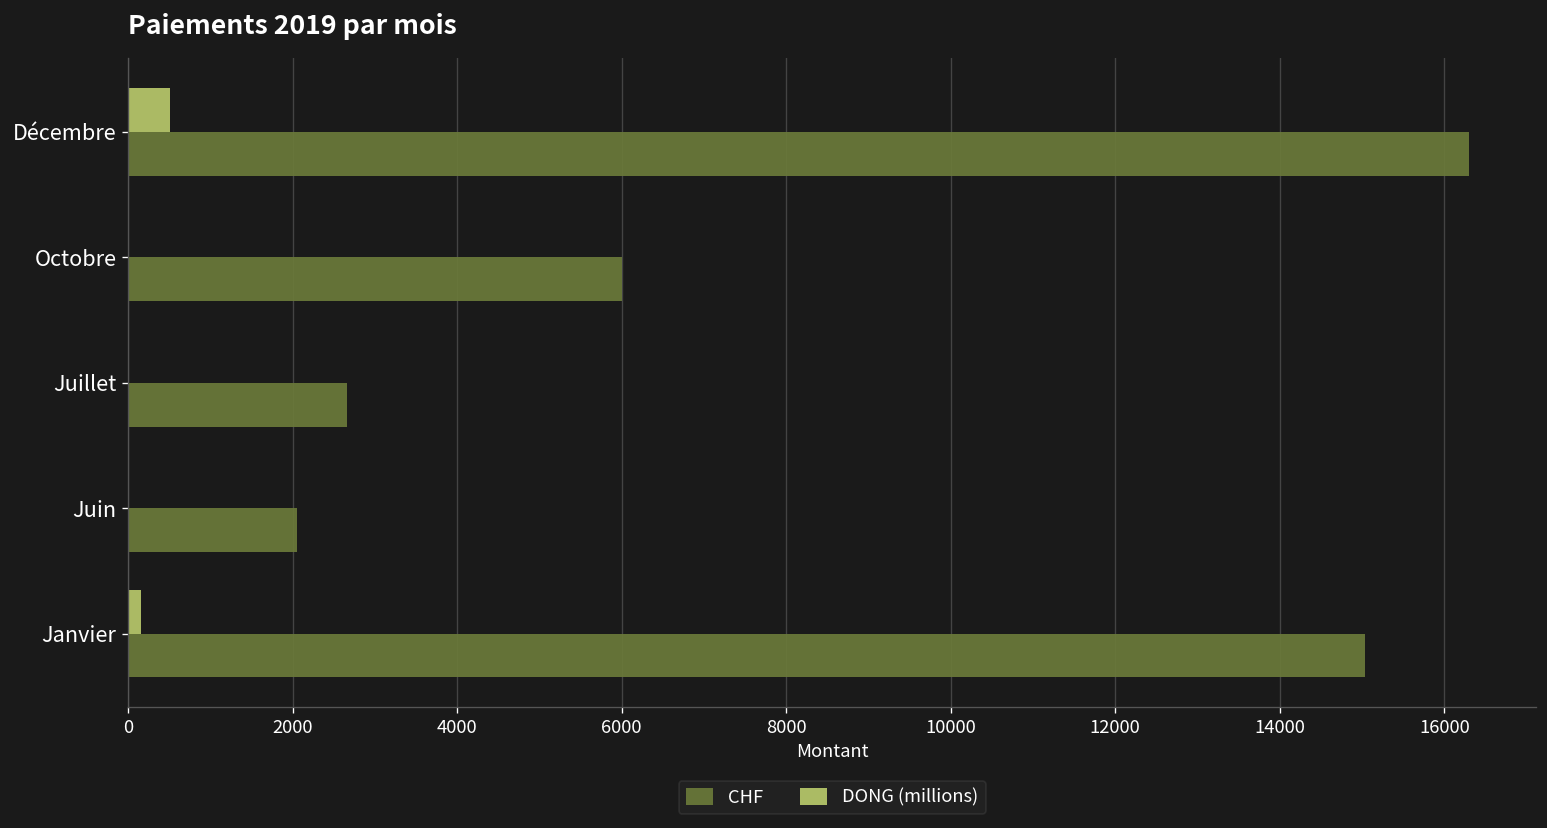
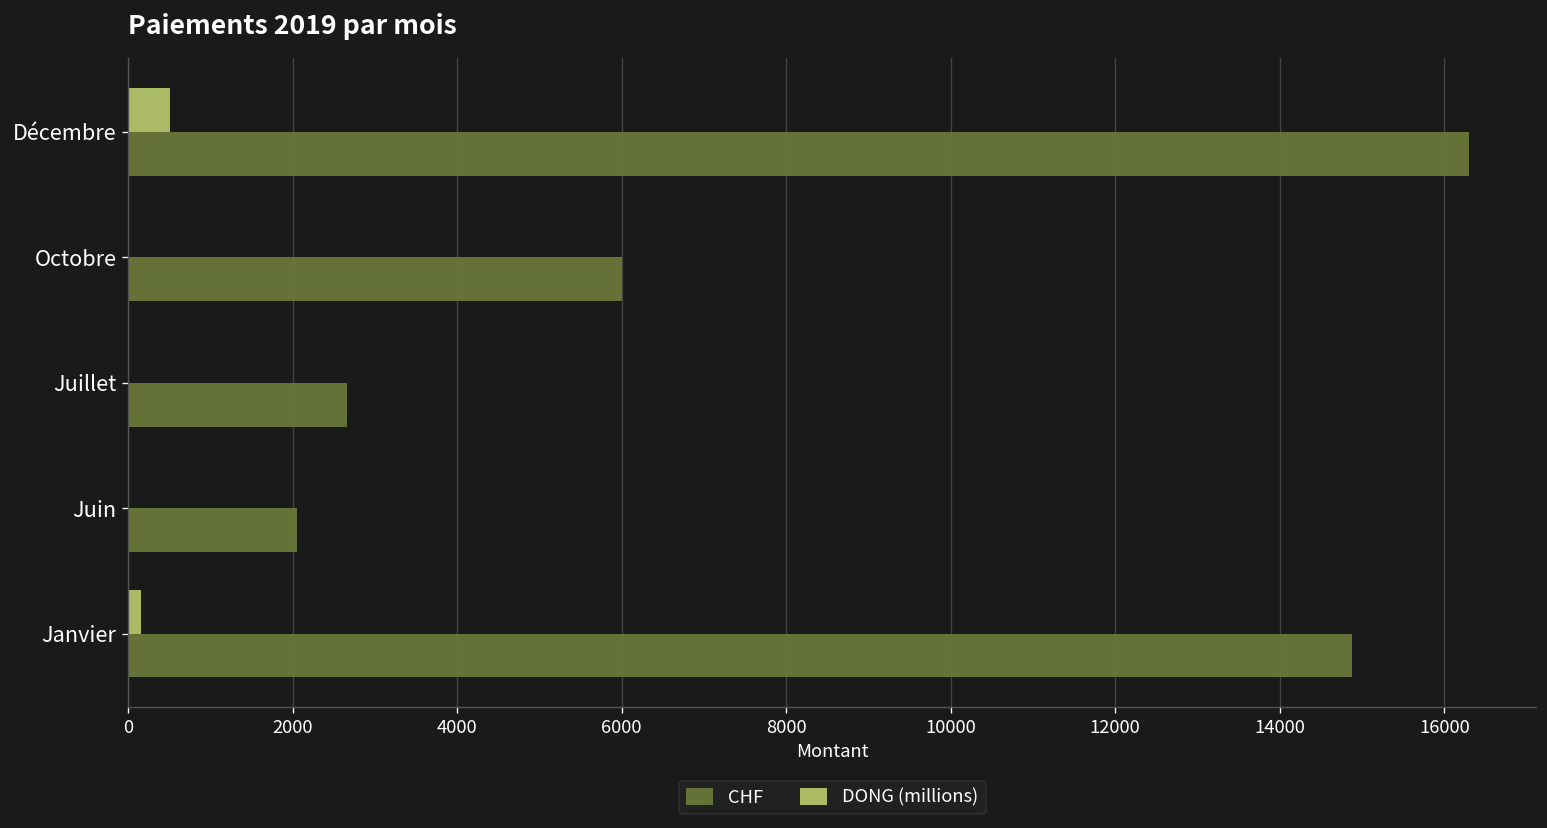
CHF, Janvier: 15000 -> 14900
